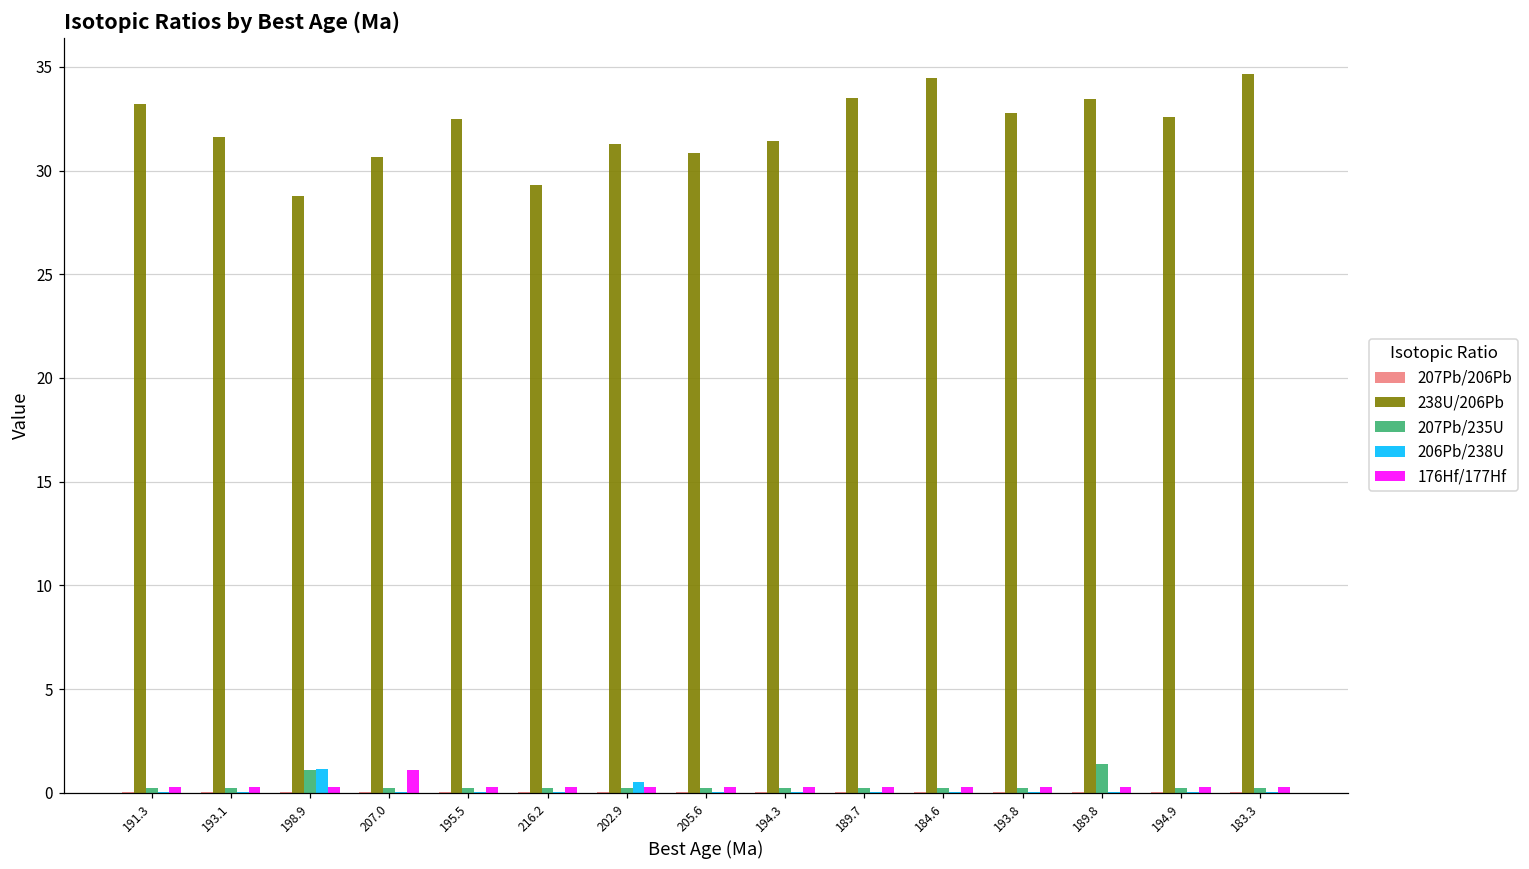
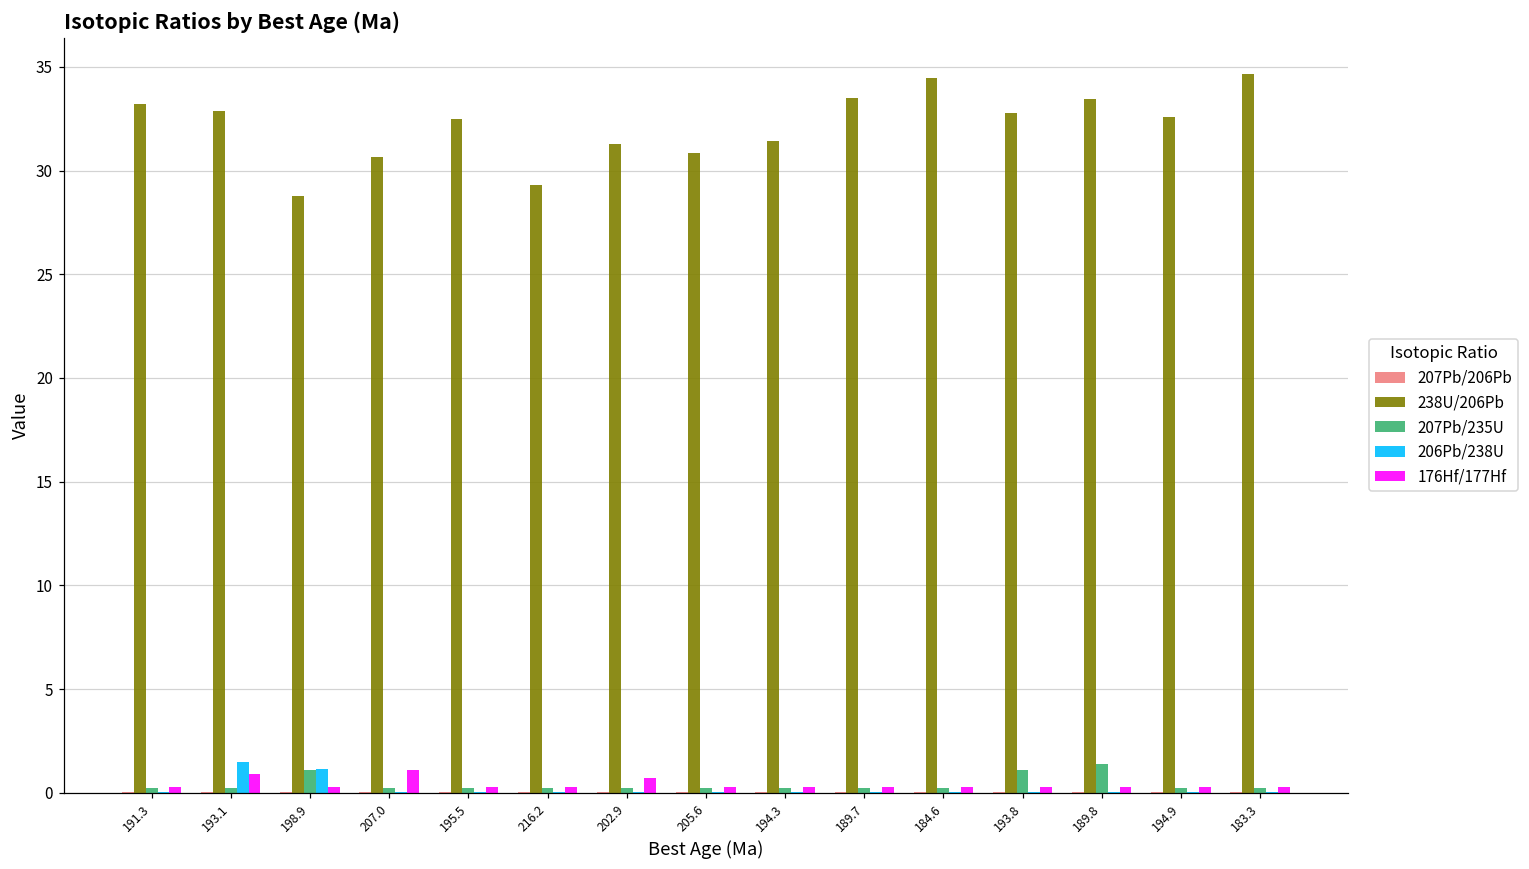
238U/206Pb, 193.1: 31.6 -> 32.9
206Pb/238U, 193.1: 0.0 -> 1.5
176Hf/177Hf, 193.1: 0.3 -> 0.9
206Pb/238U, 202.9: 0.5 -> 0.0
176Hf/177Hf, 202.9: 0.3 -> 0.7
207Pb/235U, 193.8: 0.2 -> 1.1
